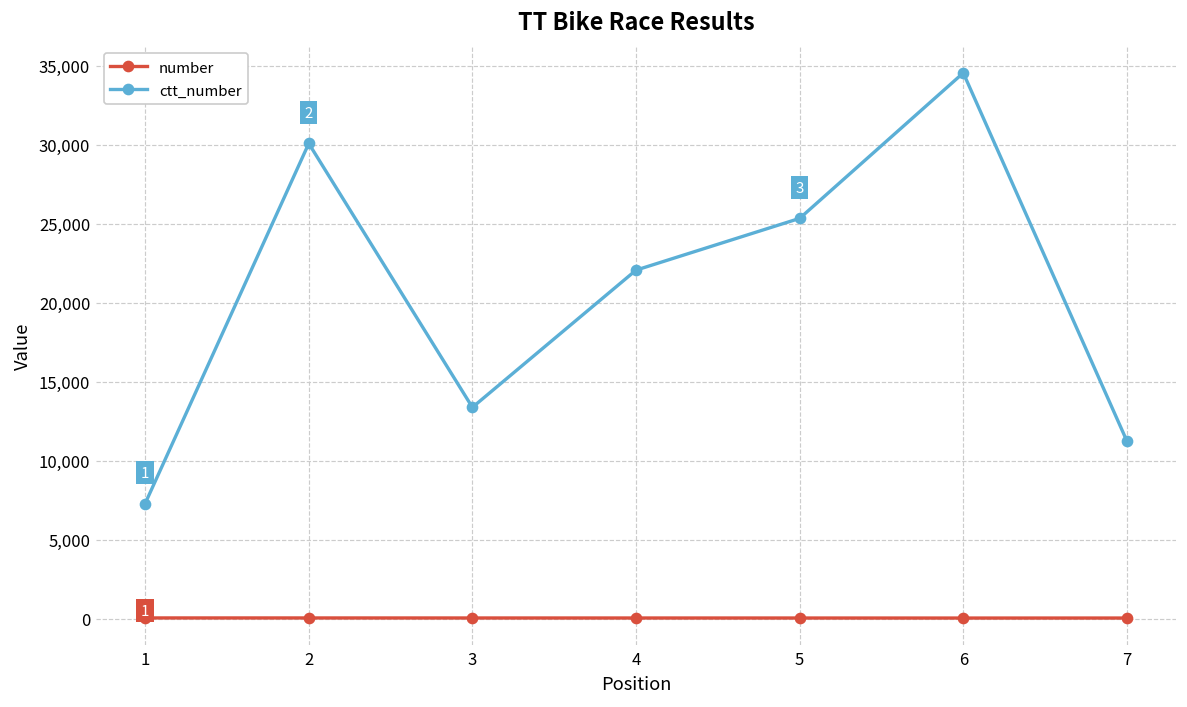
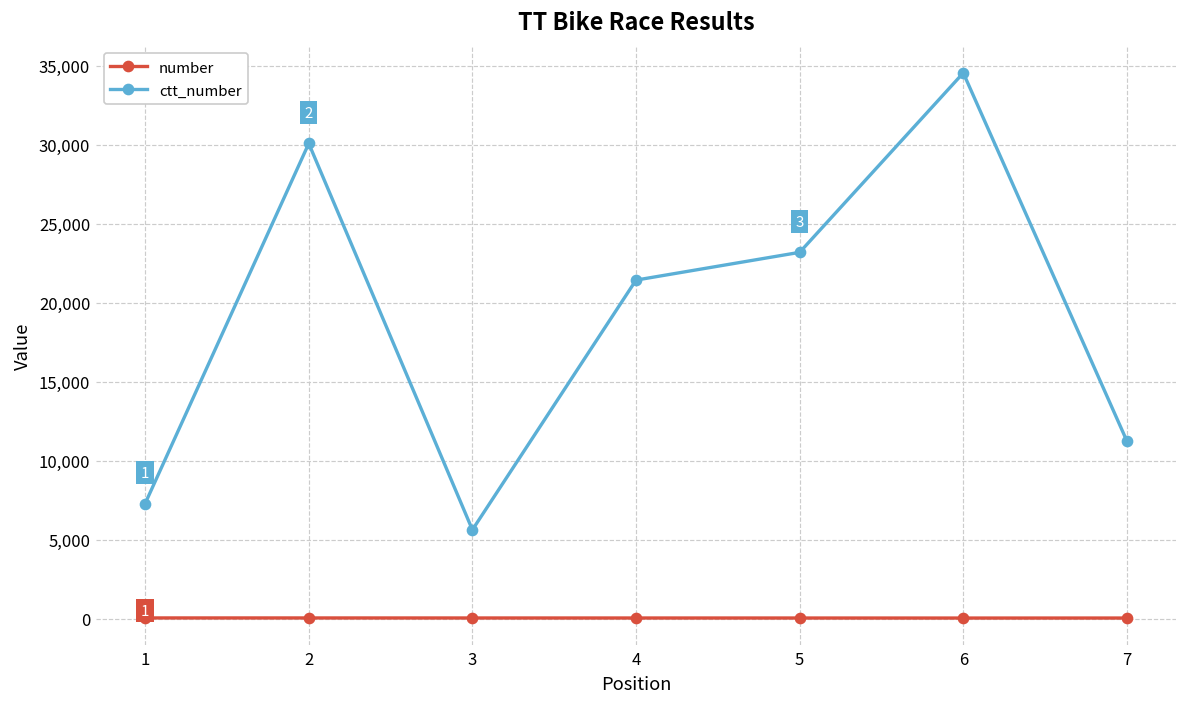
ctt_number, 3: 13,400 -> 5,600
ctt_number, 4: 22,100 -> 21,400
ctt_number, 5: 25,300 -> 23,200
